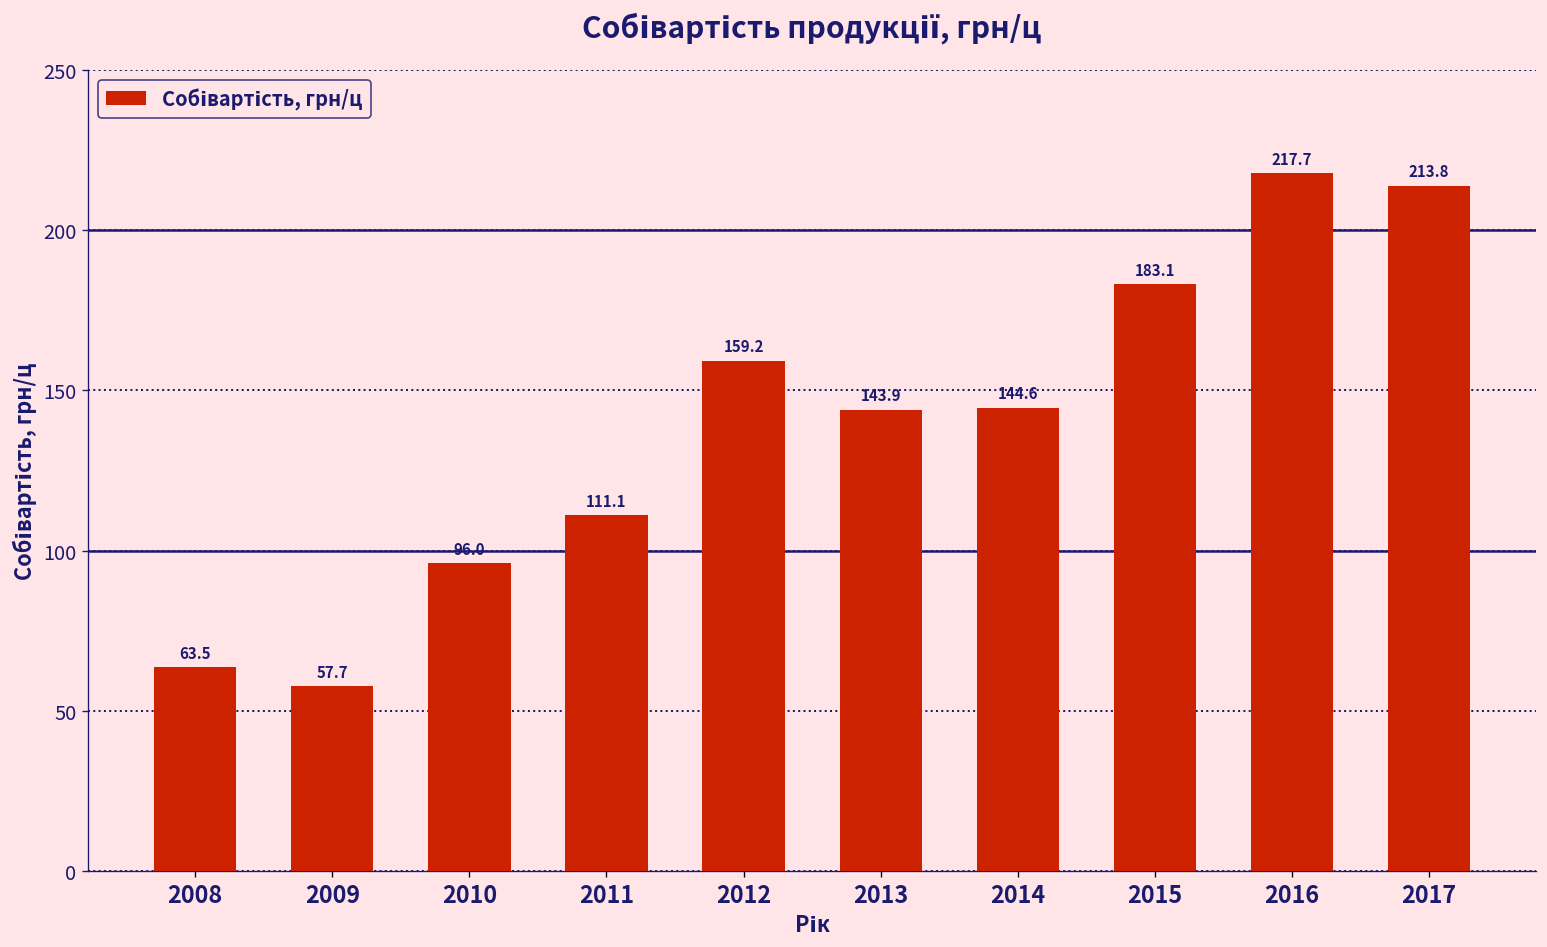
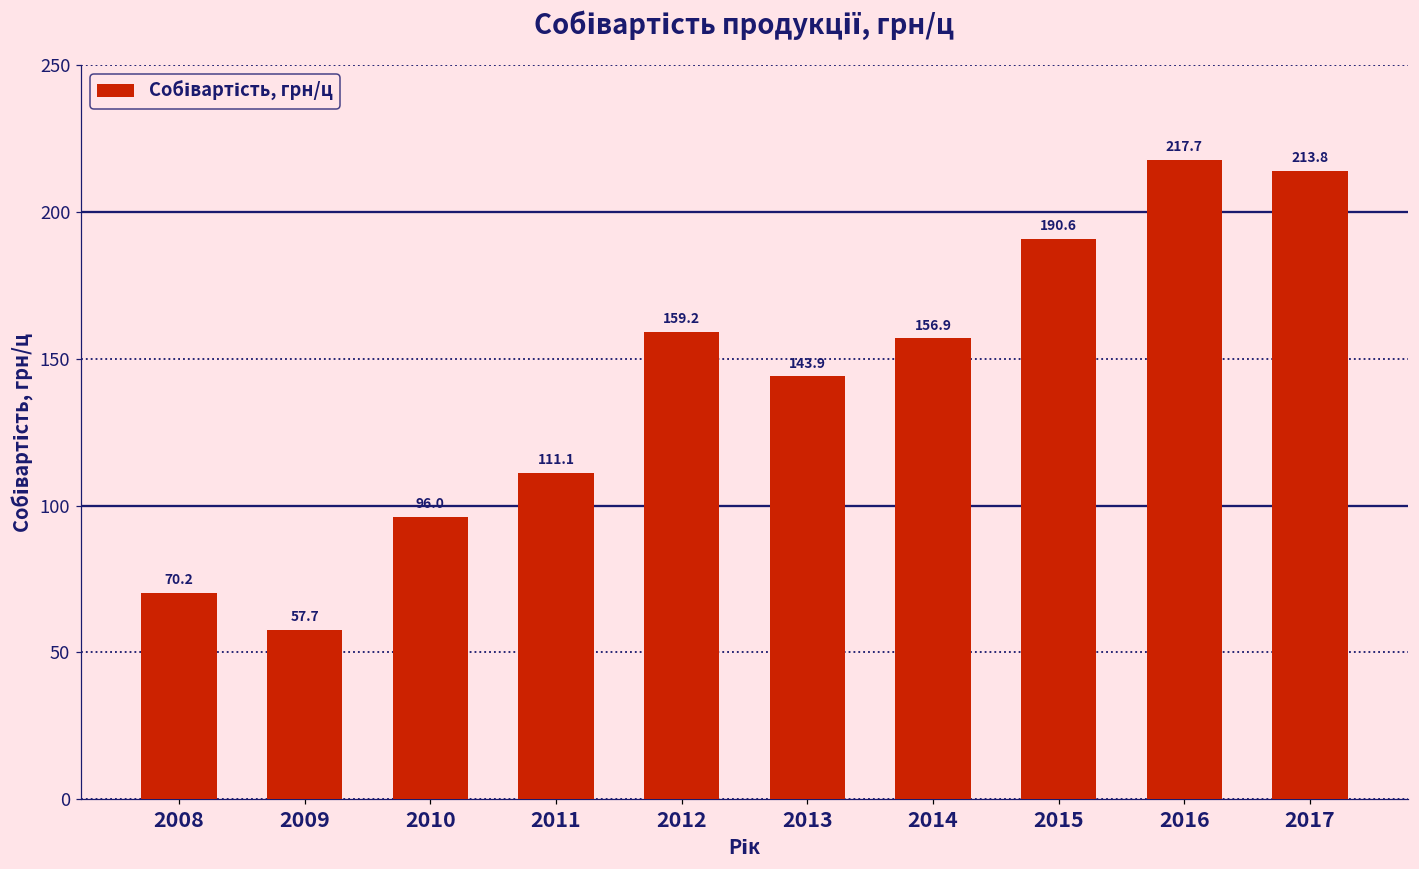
2008: 63.5 -> 70.2
2014: 144.6 -> 156.9
2015: 183.1 -> 190.6
